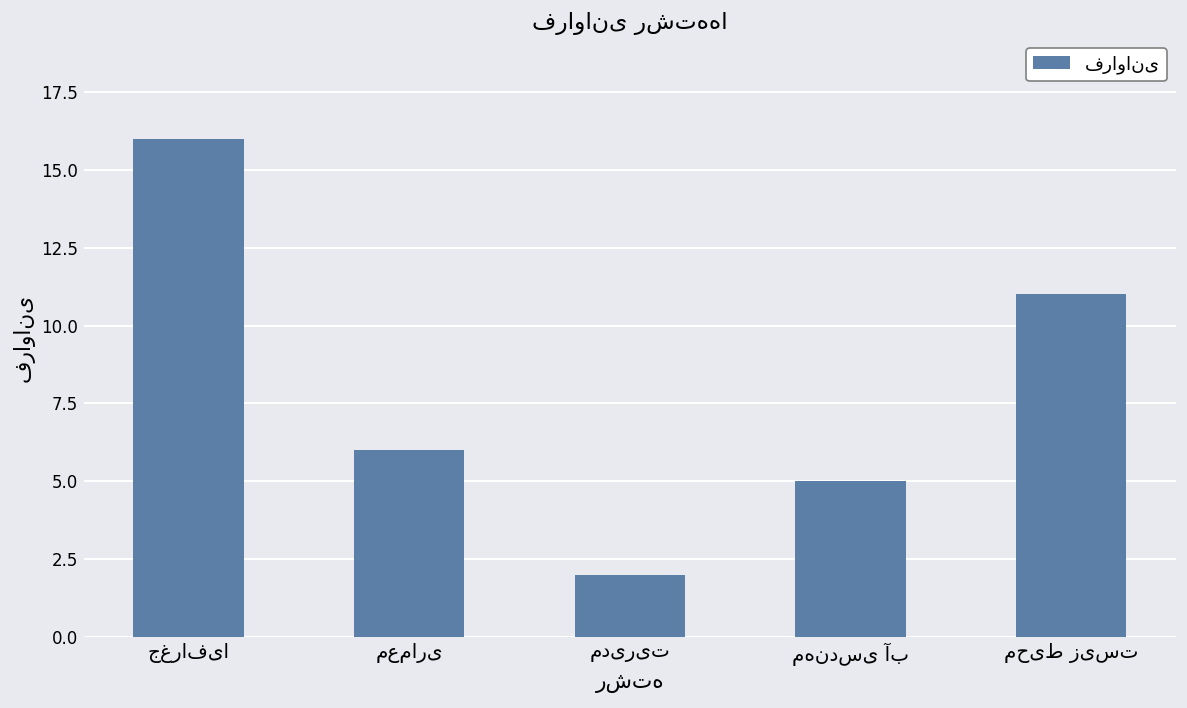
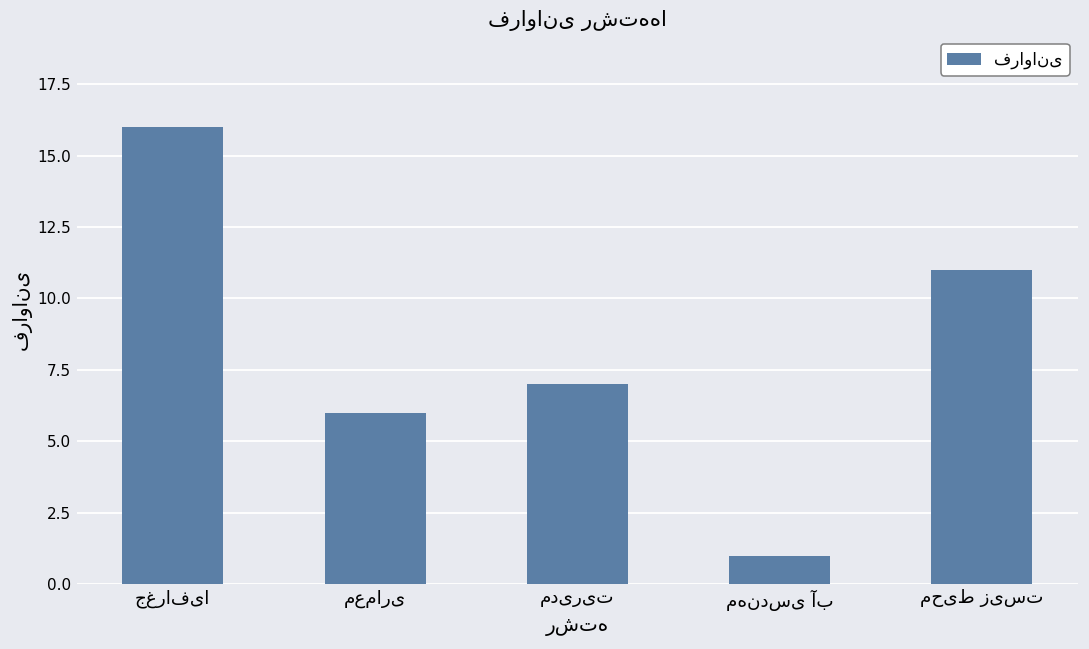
مدیریت: 2 -> 7
مهندسی آب: 5 -> 1
